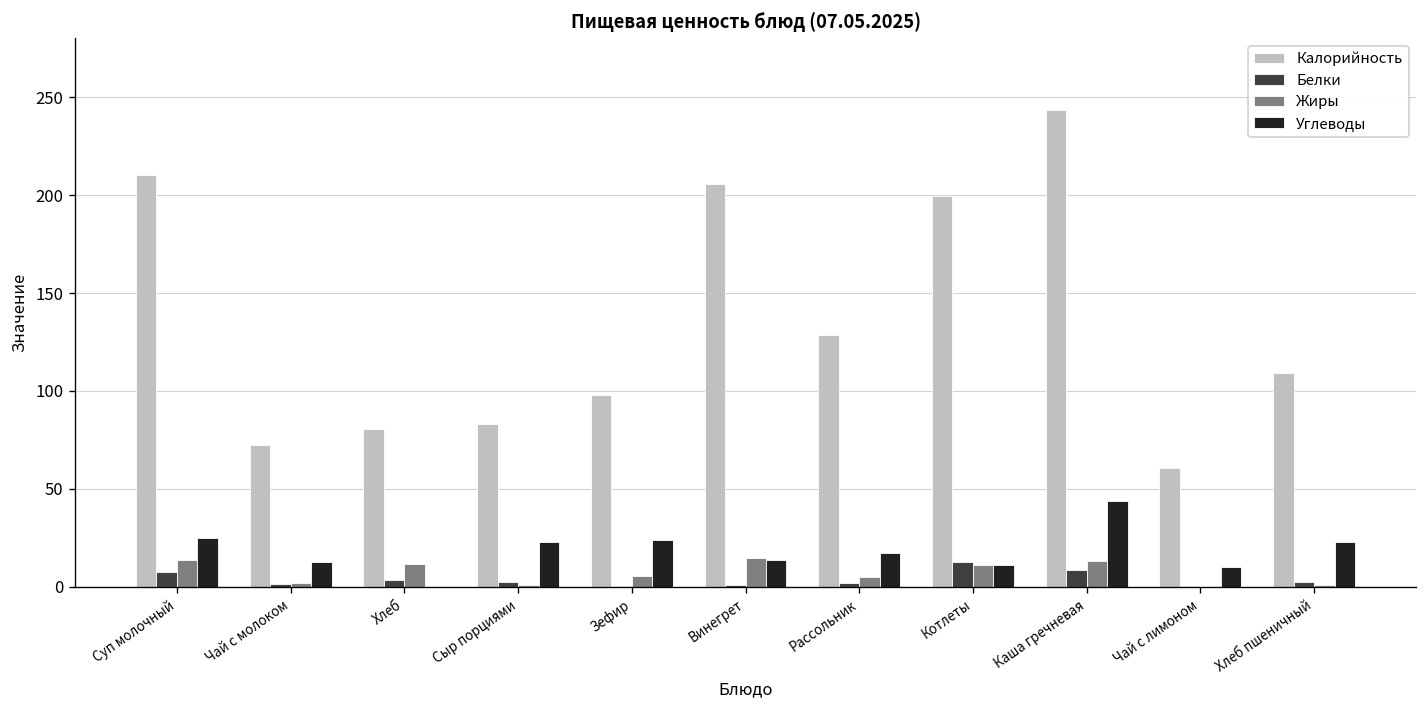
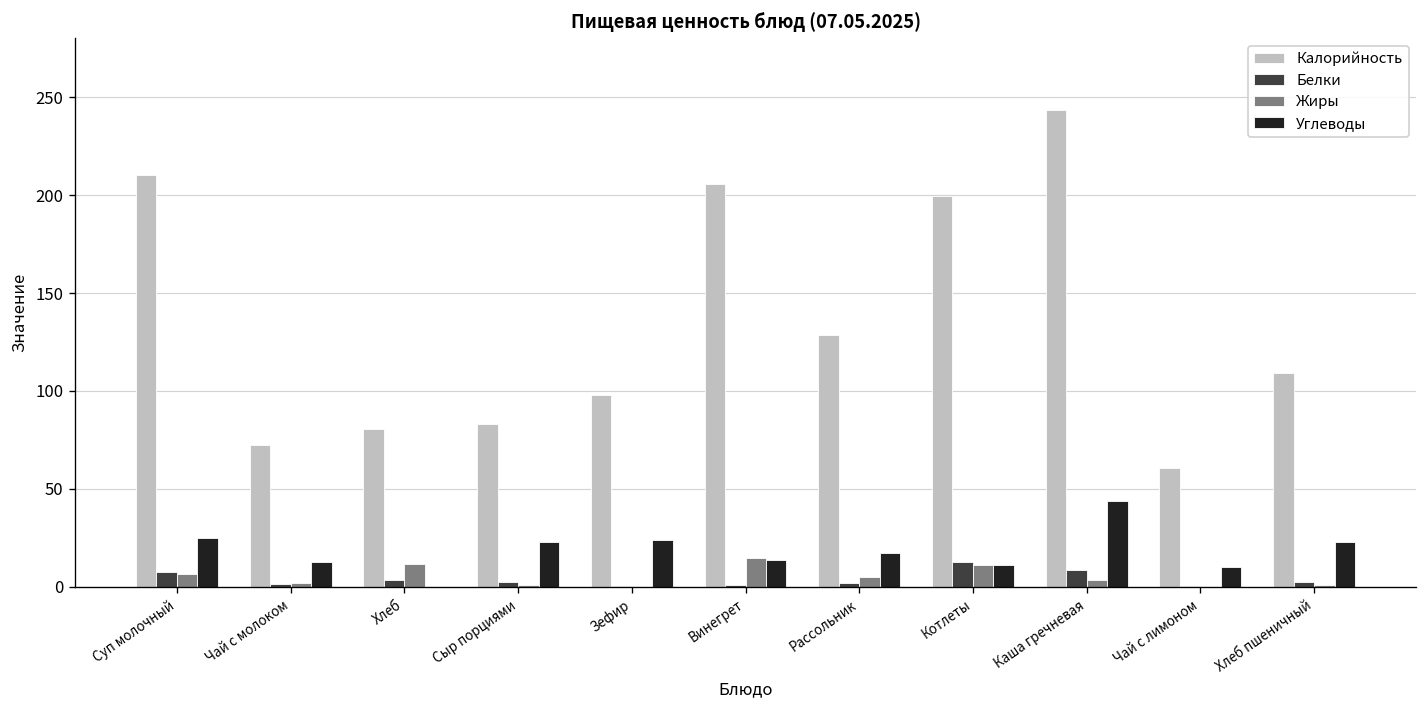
Жиры, Суп молочный: 14 -> 7
Жиры, Зефир: 6 -> 0
Жиры, Каша гречневая: 13 -> 3
